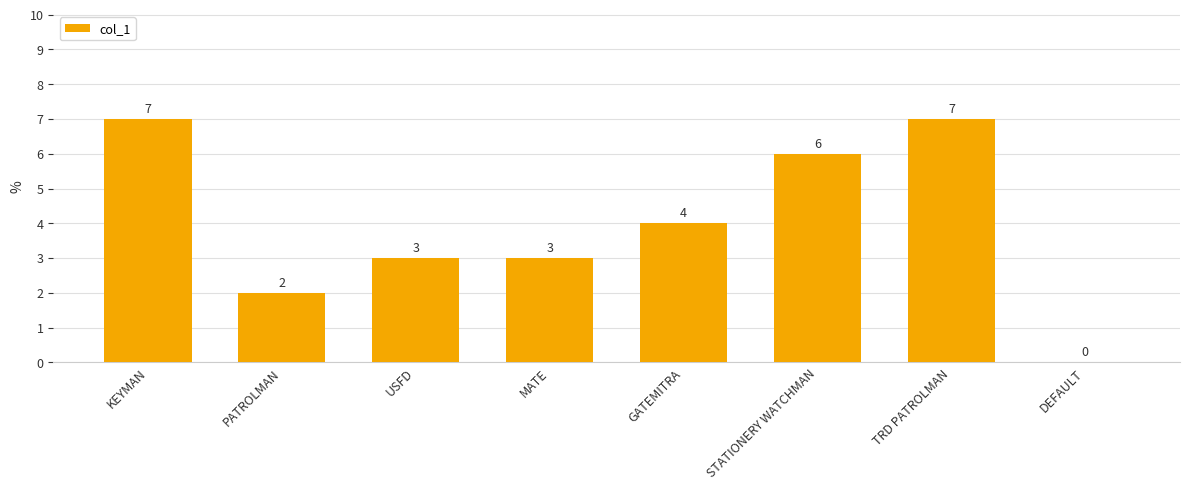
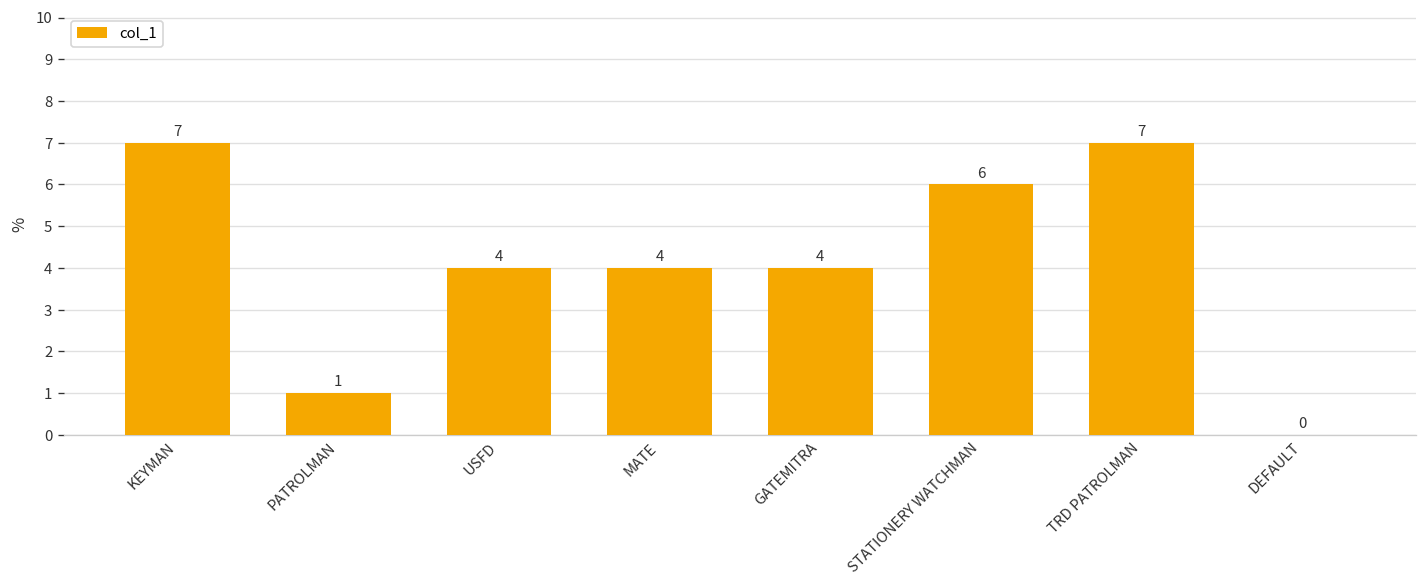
PATROLMAN: 2 -> 1
USFD: 3 -> 4
MATE: 3 -> 4
